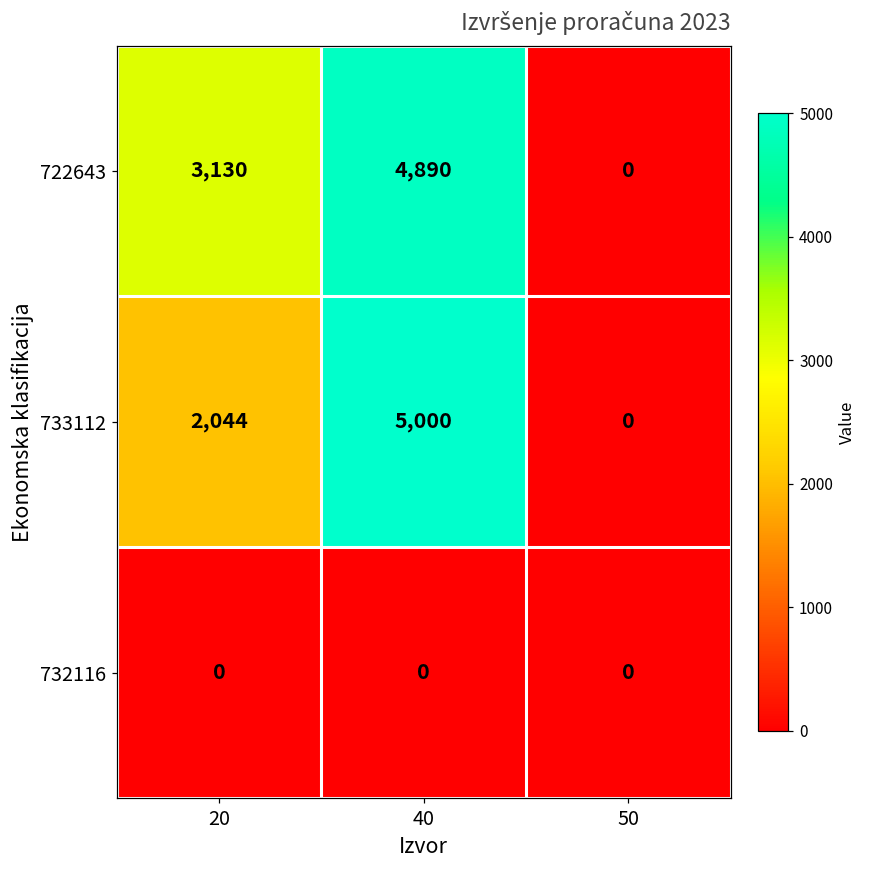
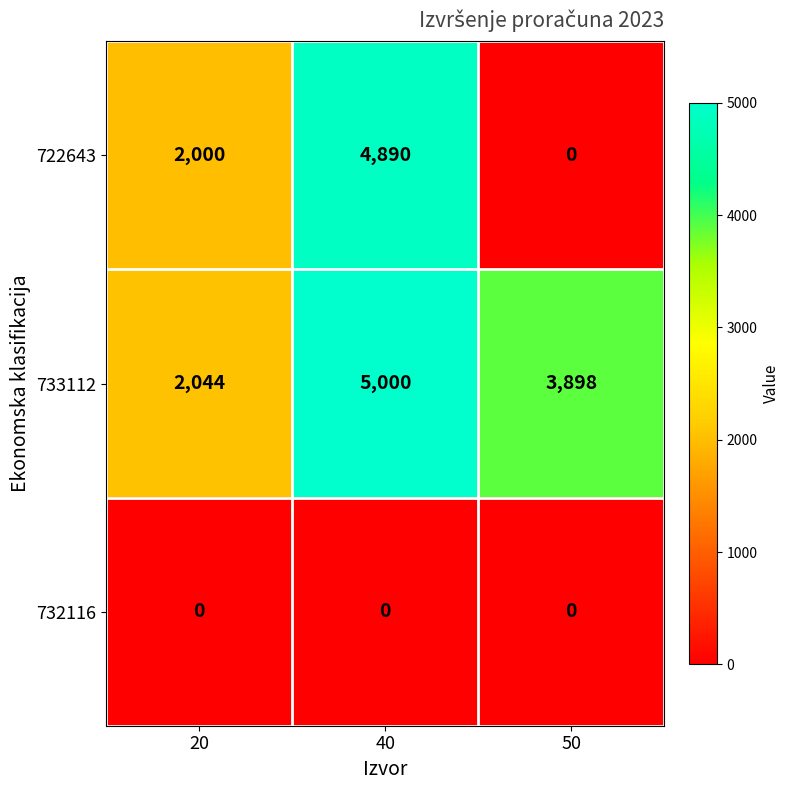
722643, 20: 3,130 -> 2,000
733112, 50: 0 -> 3,898
